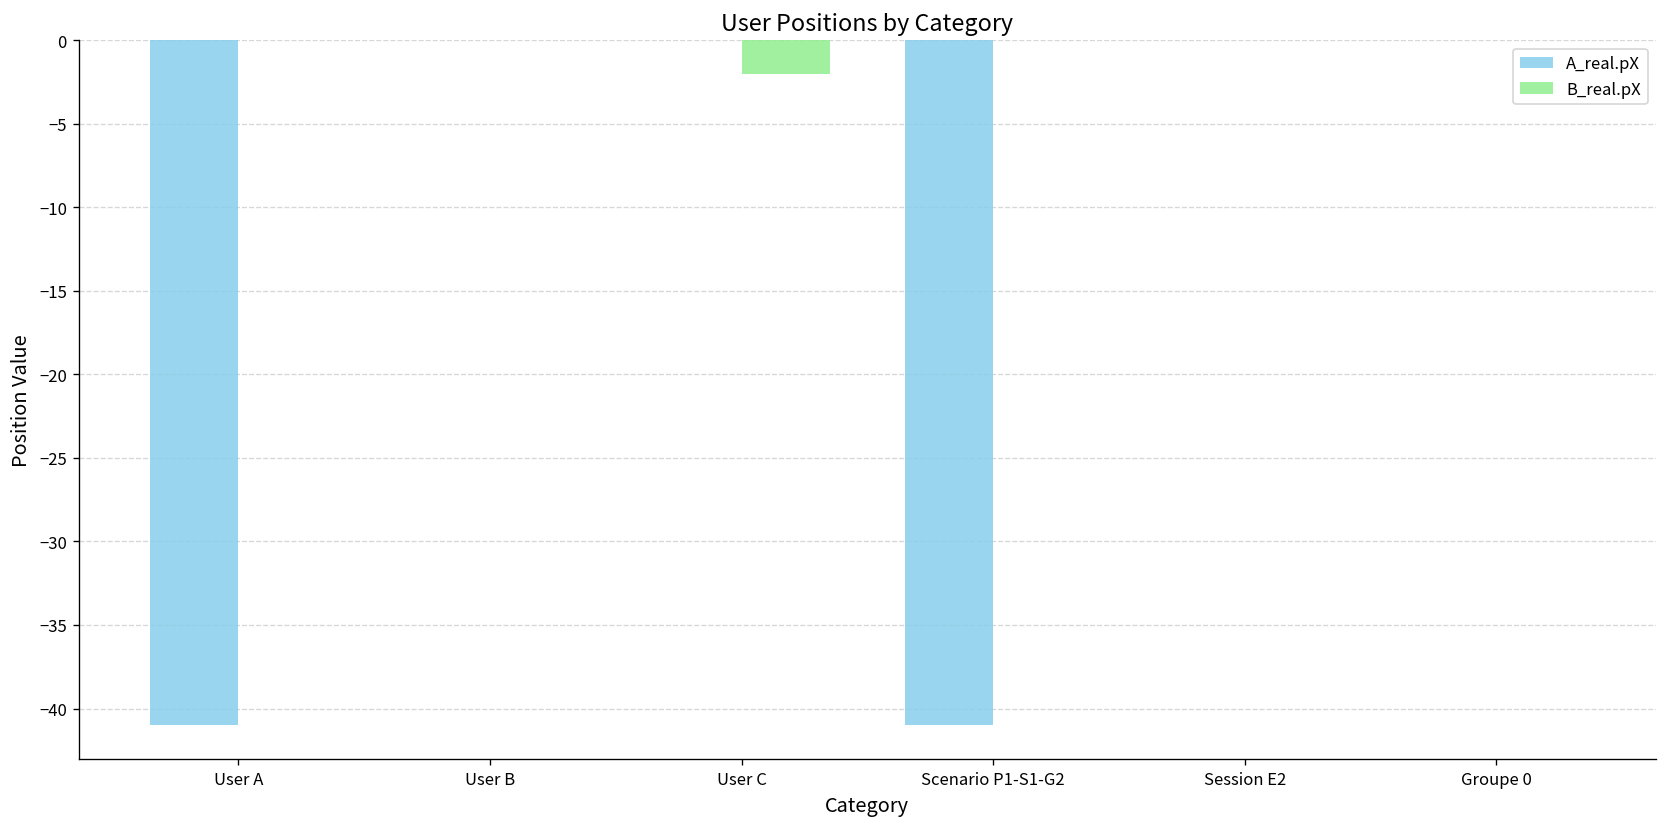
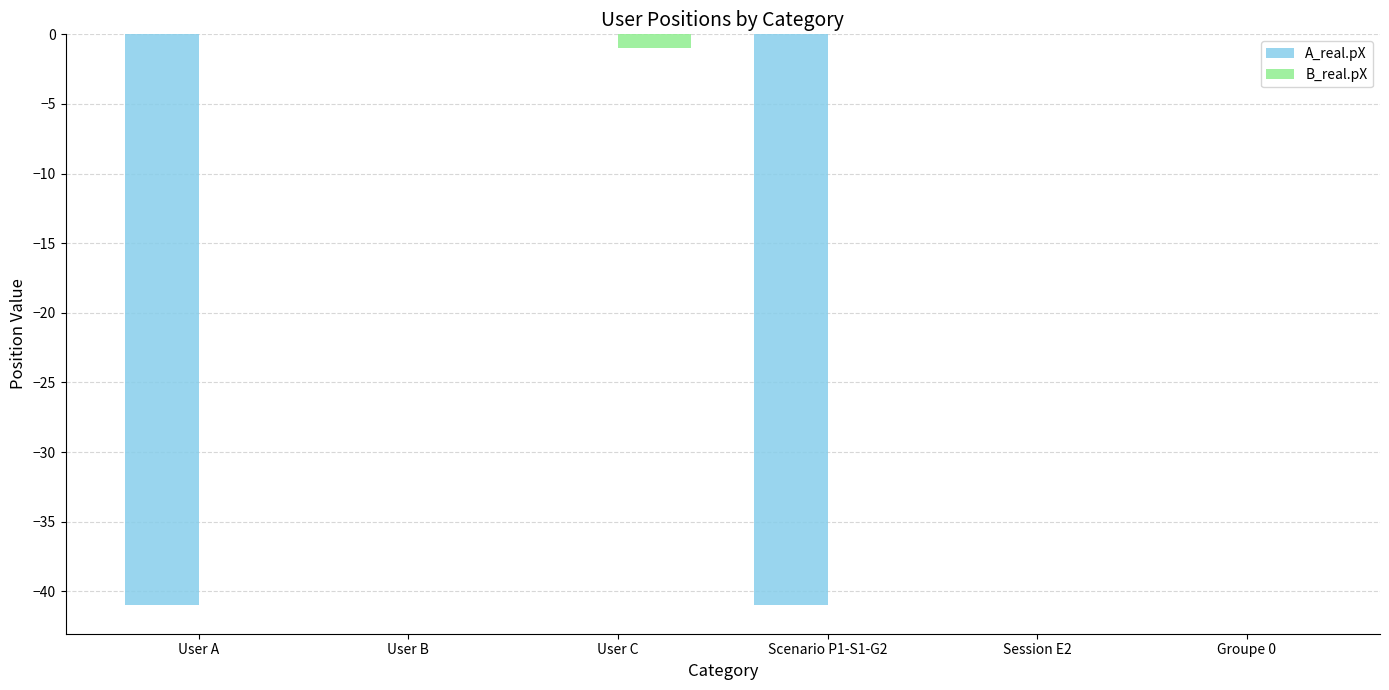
B_real.pX, User C: -2 -> -1
